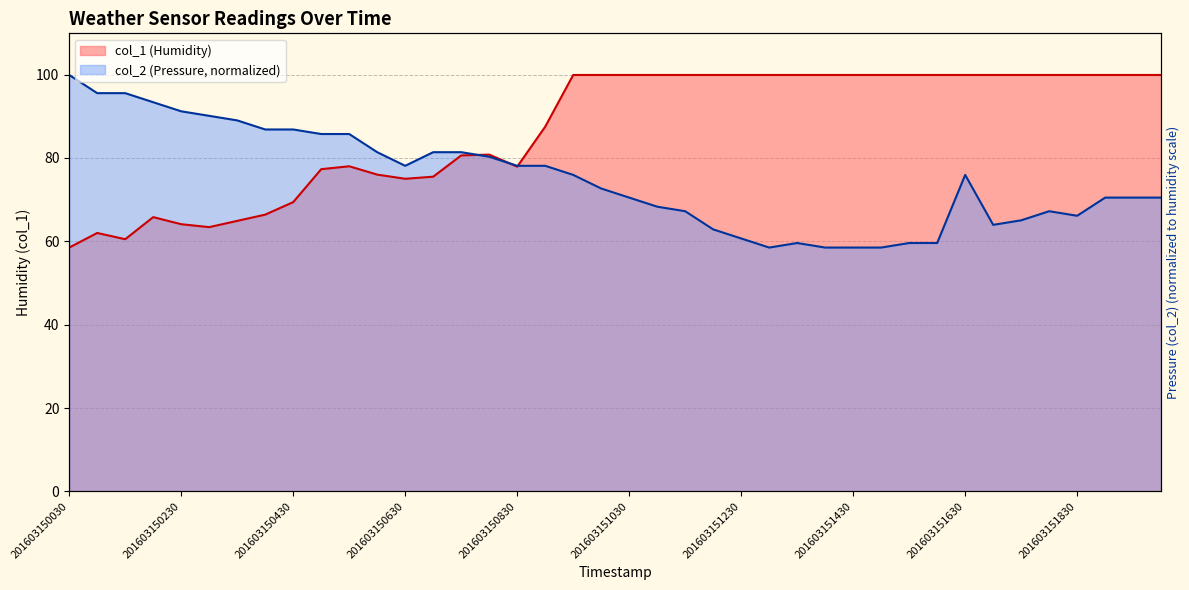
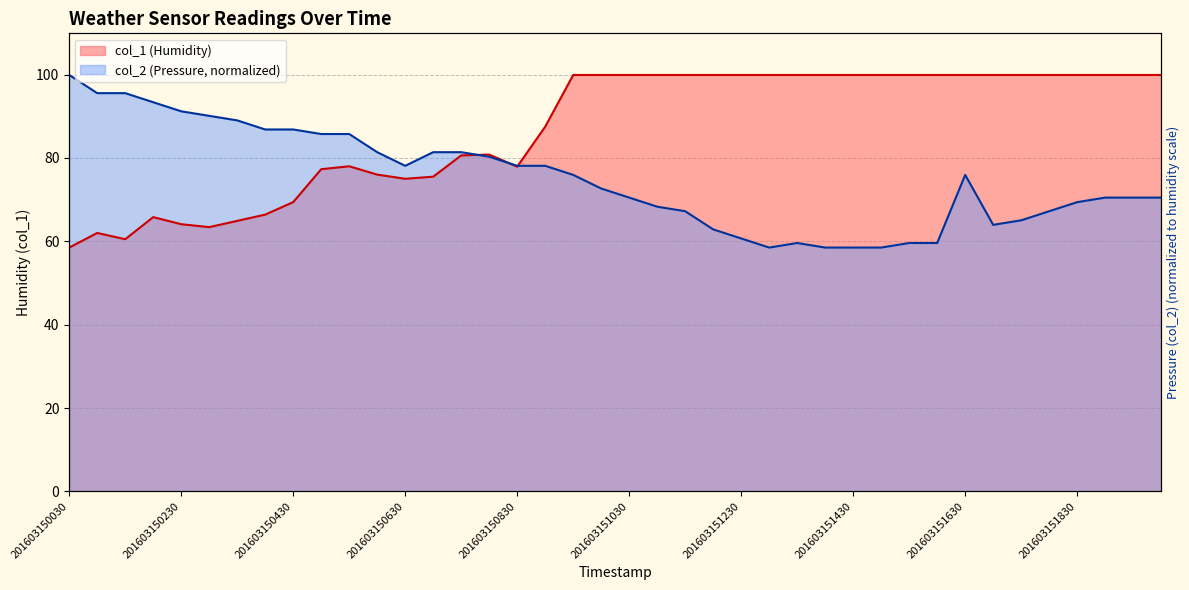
col_2 (Pressure, normalized), 201603151830: 66 -> 69
